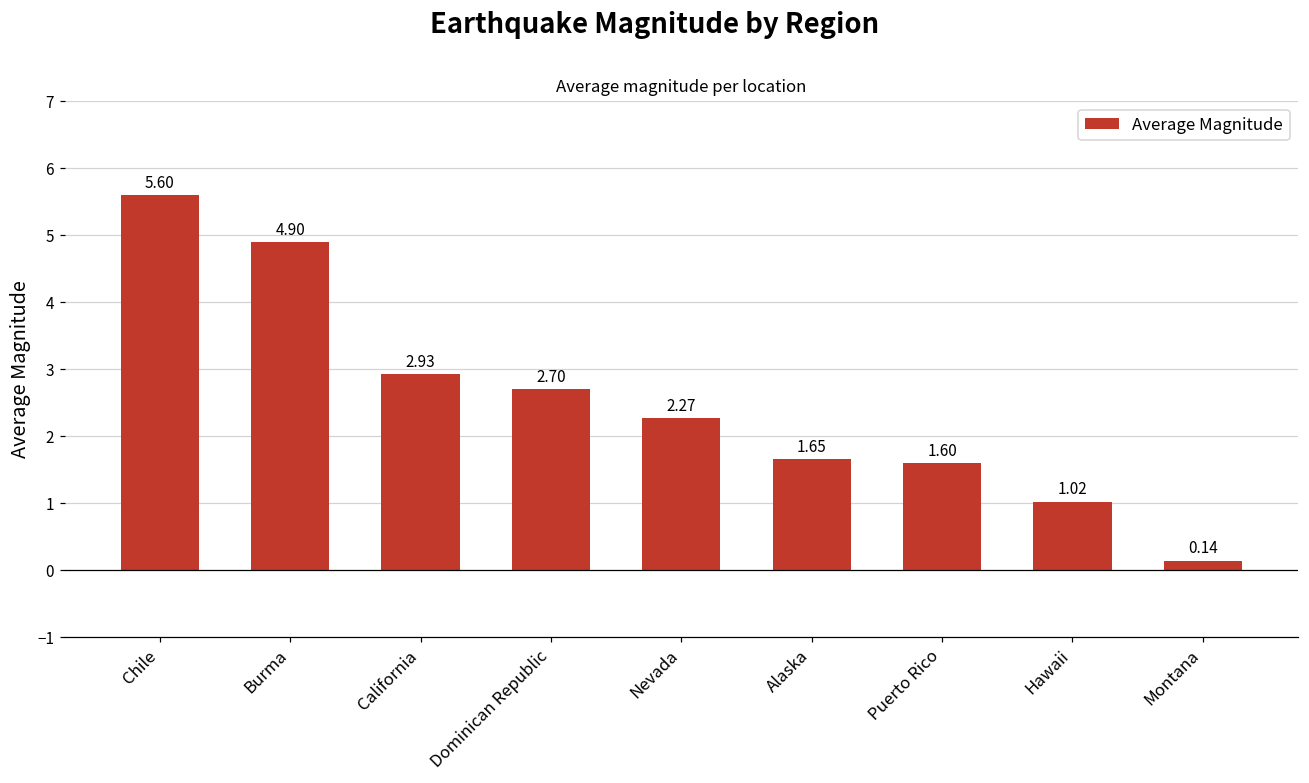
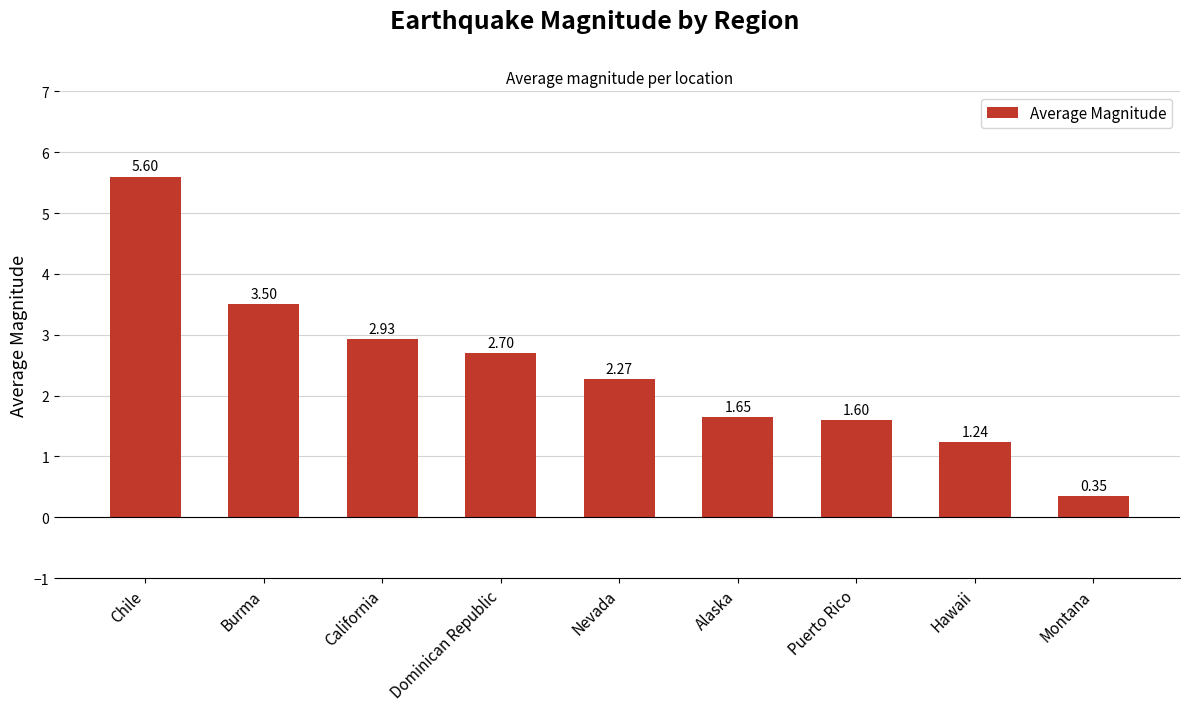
Burma: 4.90 -> 3.50
Hawaii: 1.02 -> 1.24
Montana: 0.14 -> 0.35
